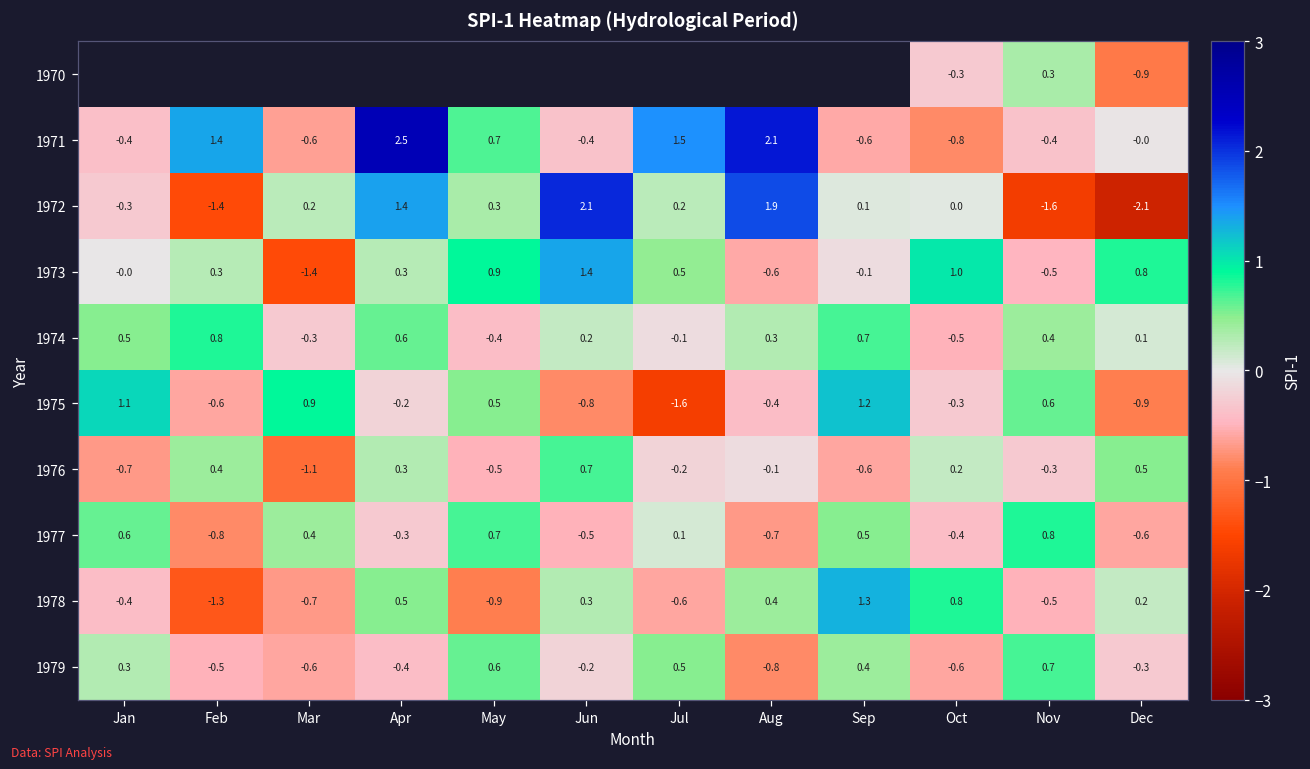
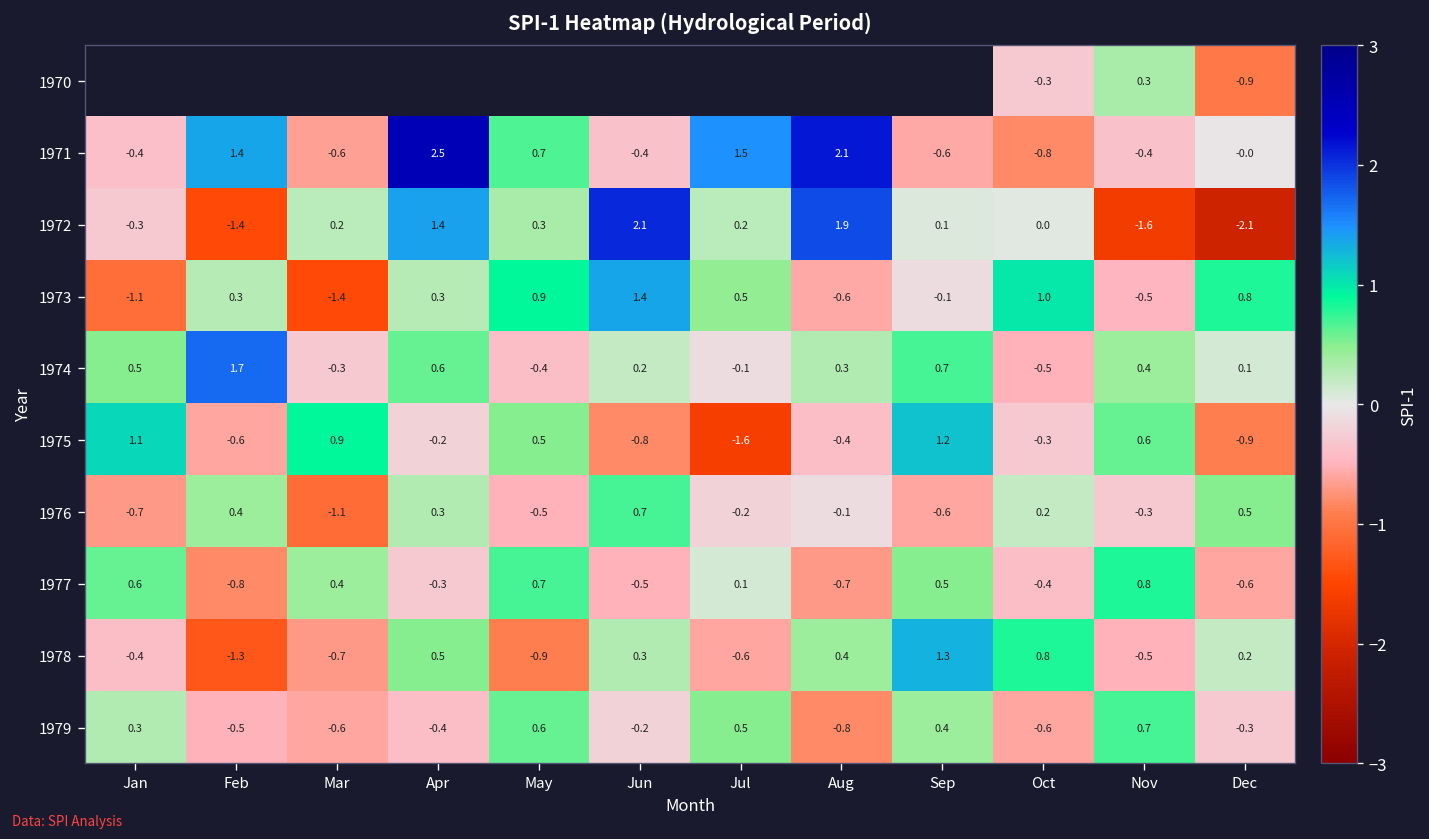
1973, Jan: -0.0 -> -1.1
1974, Feb: 0.8 -> 1.7
